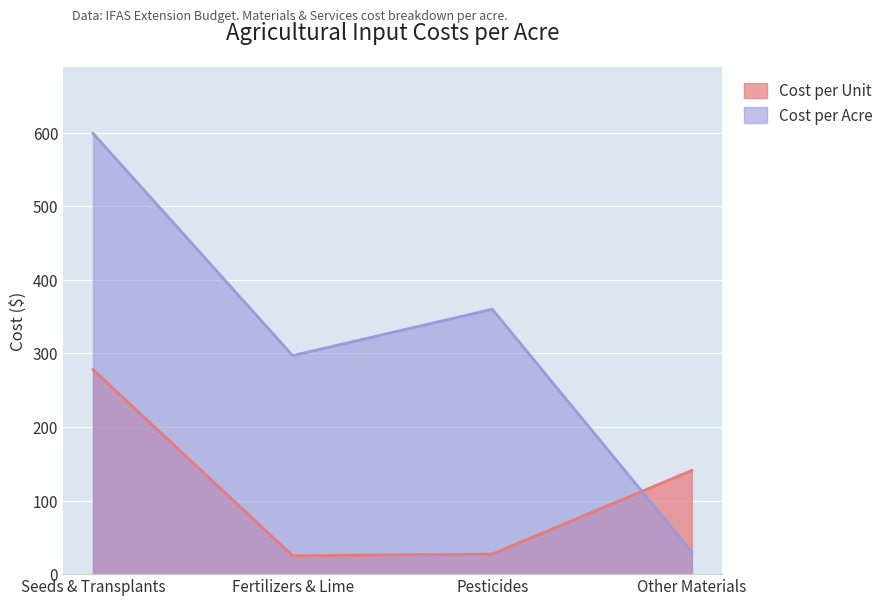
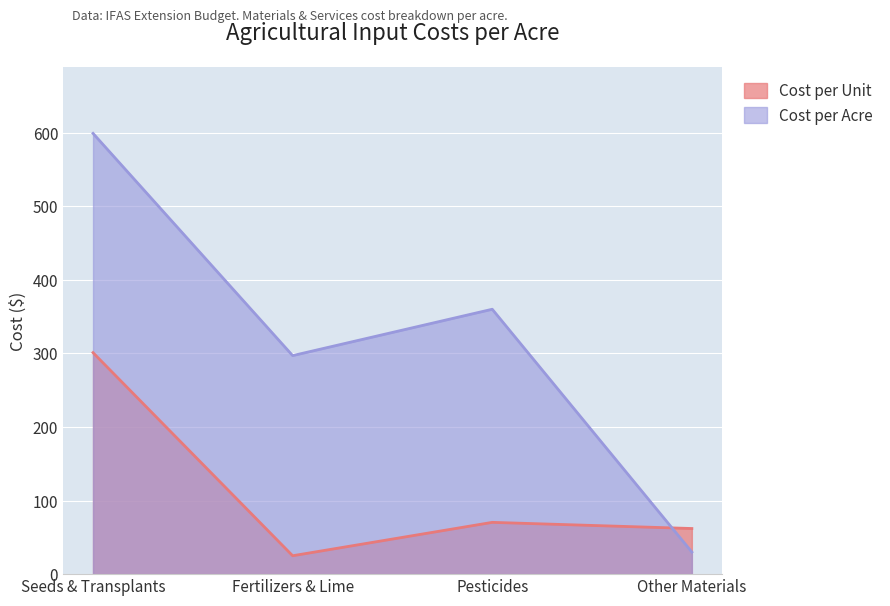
Cost per Unit, Seeds & Transplants: 280 -> 300
Cost per Unit, Pesticides: 30 -> 70
Cost per Unit, Other Materials: 140 -> 60
